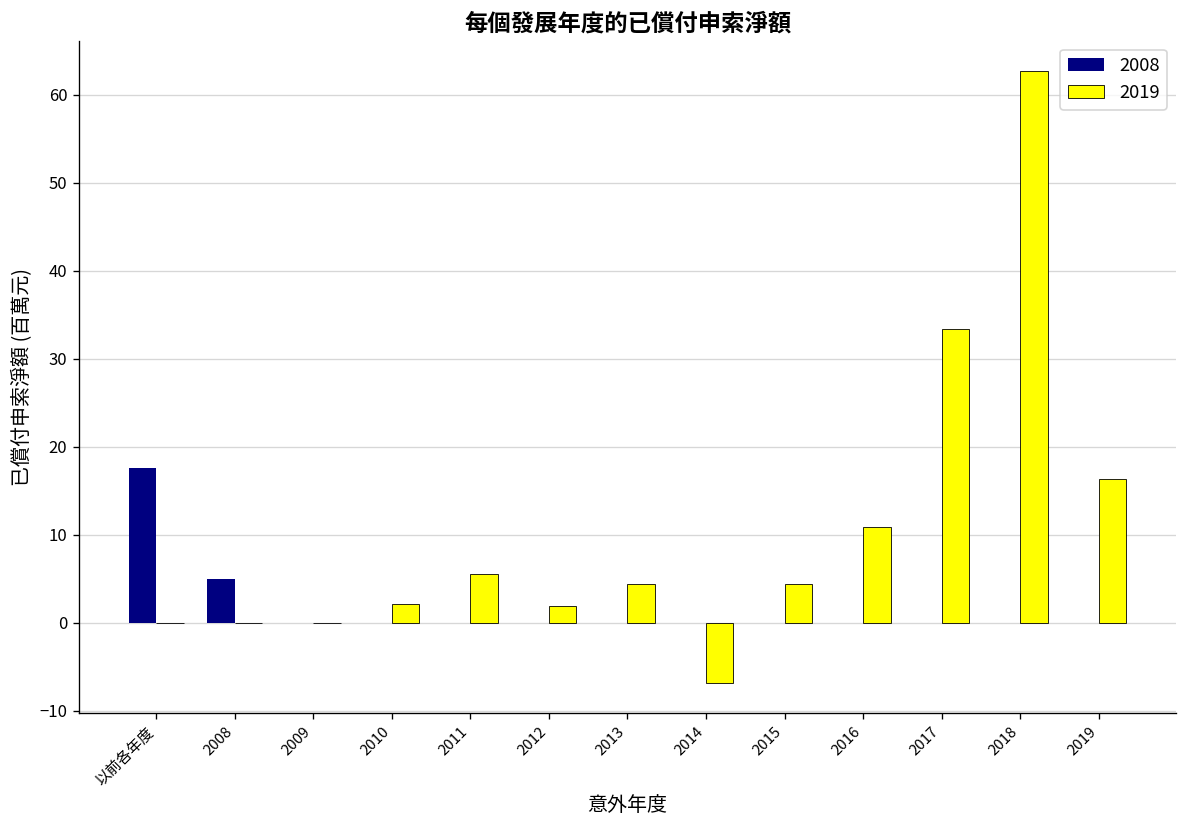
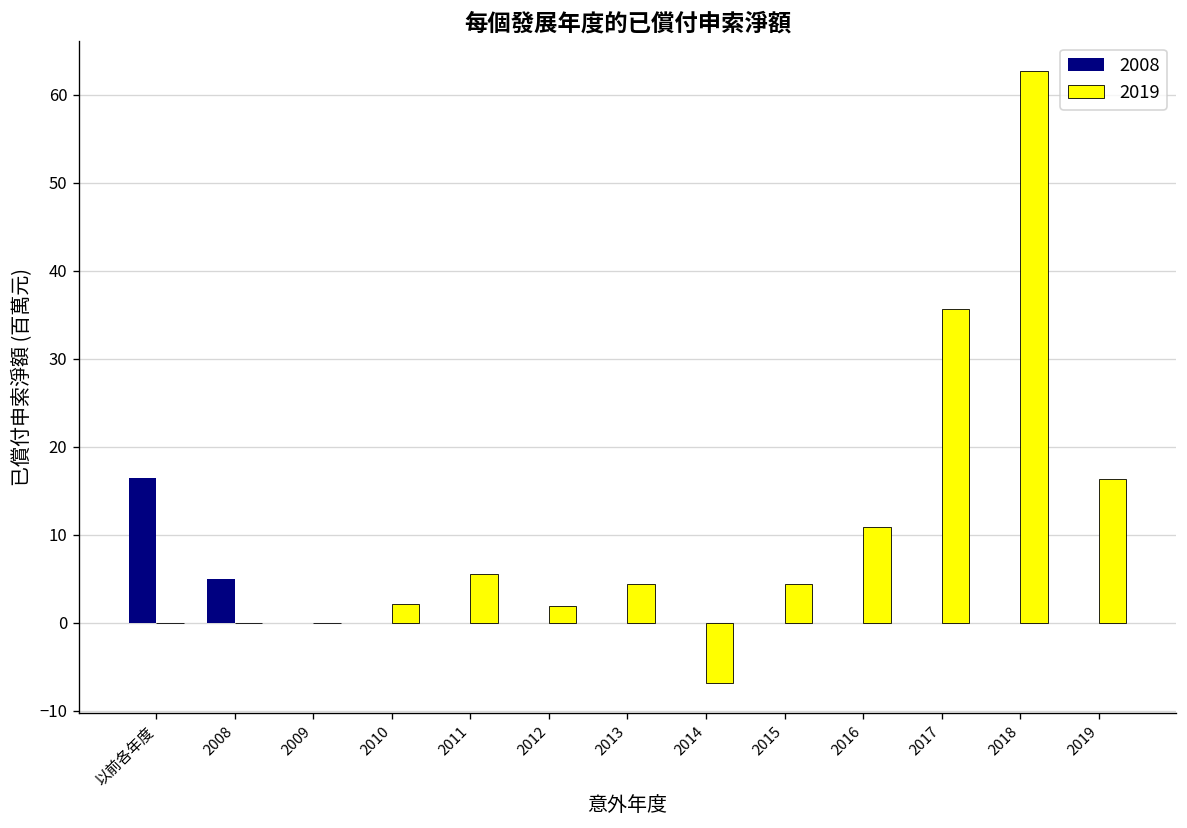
2008, 以前各年度: 18 -> 17
2019, 2017: 33 -> 36
